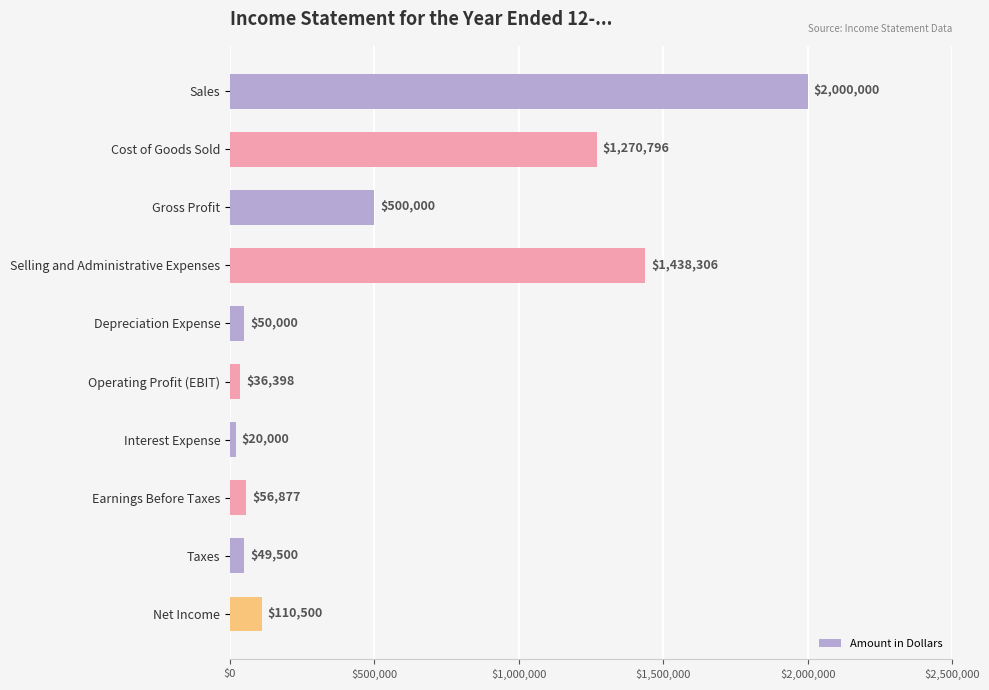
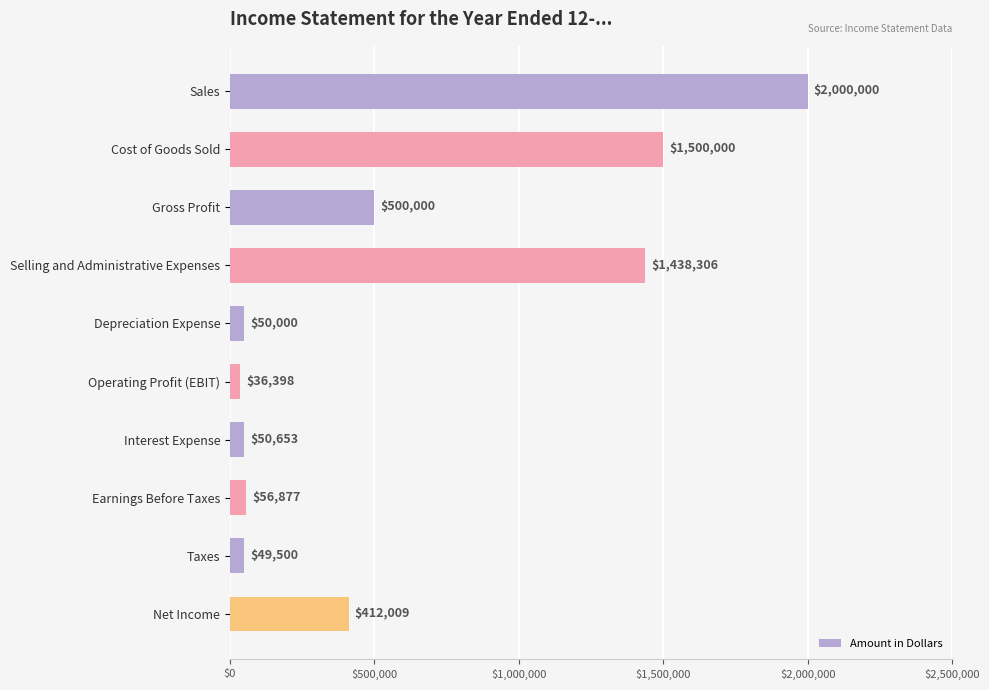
Cost of Goods Sold: $1,270,796 -> $1,500,000
Interest Expense: $20,000 -> $50,653
Net Income: $110,500 -> $412,009
